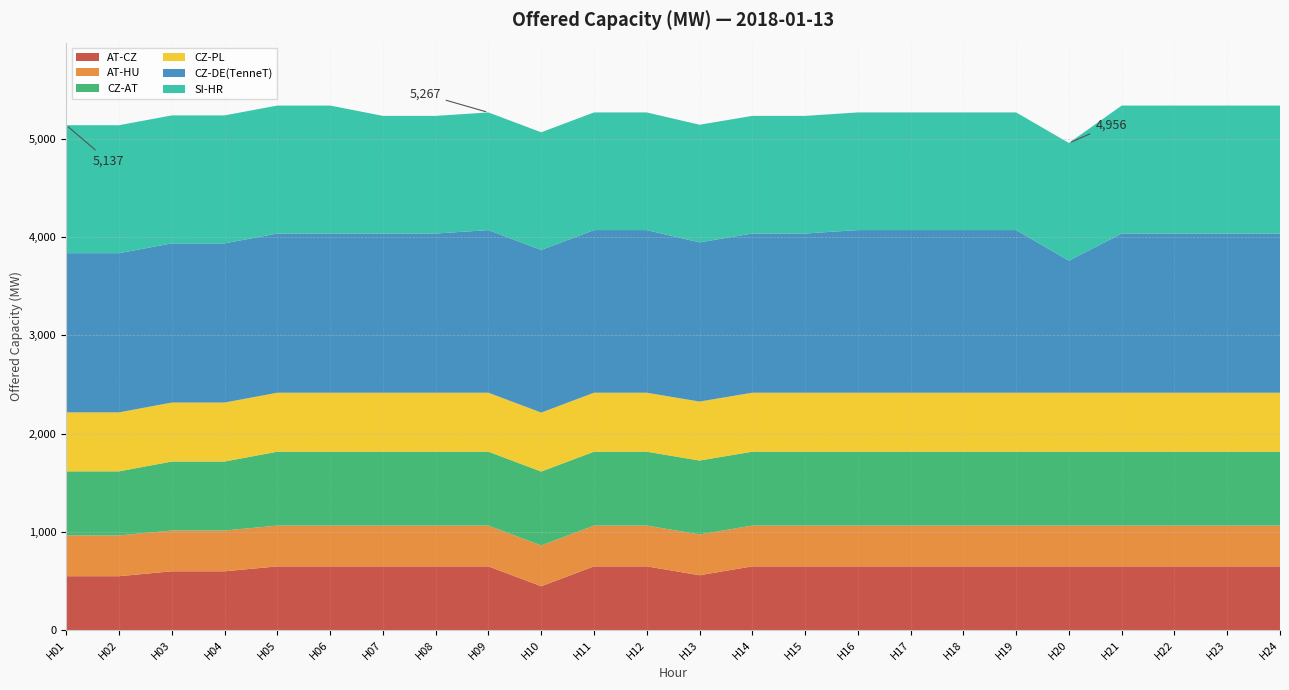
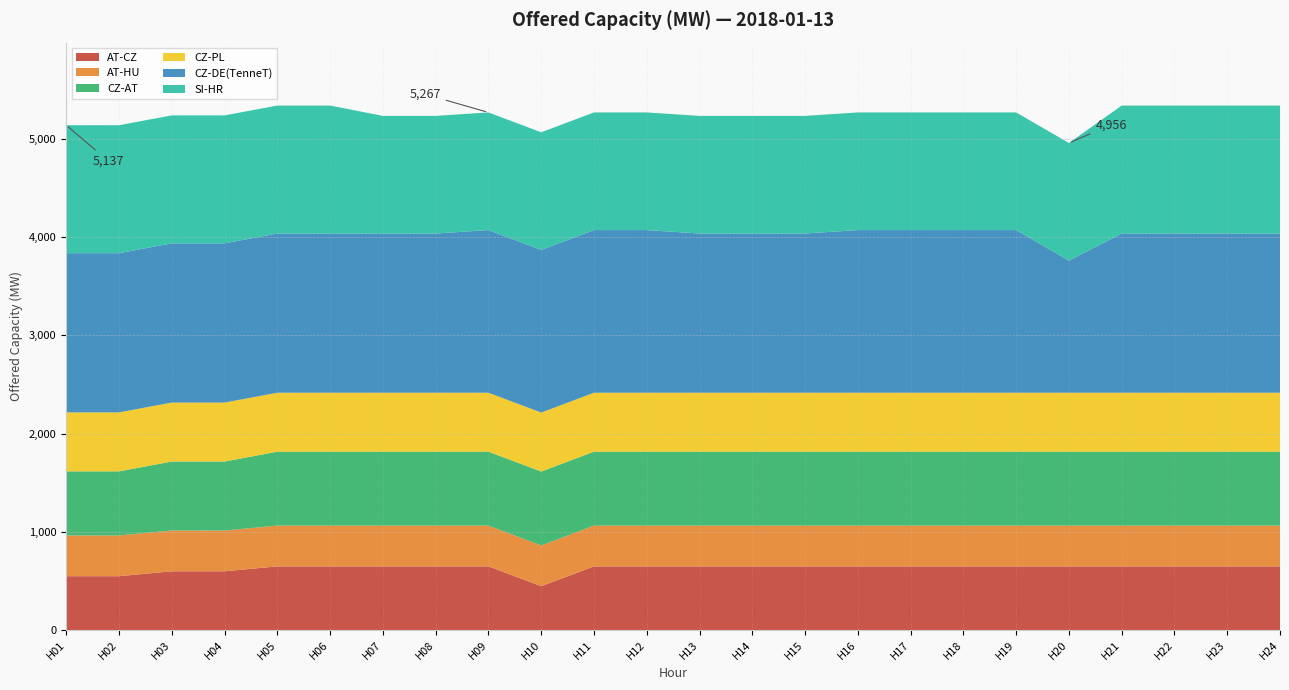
AT-CZ, H13: 560 -> 650
